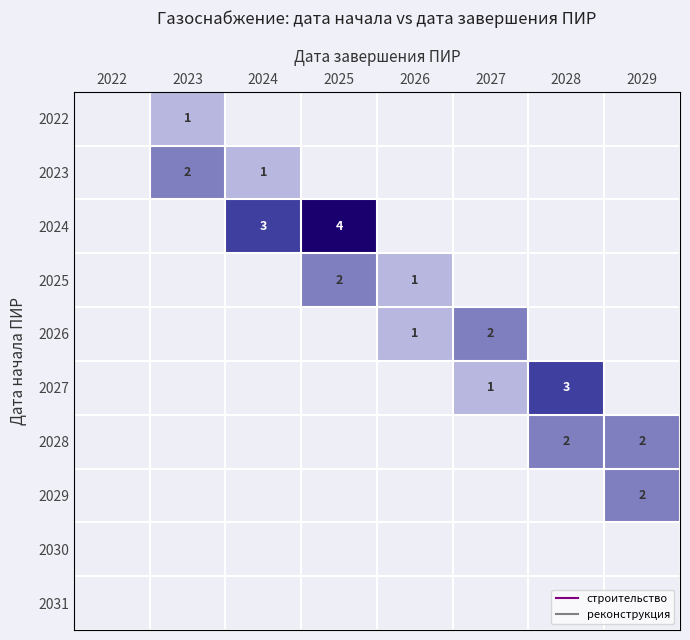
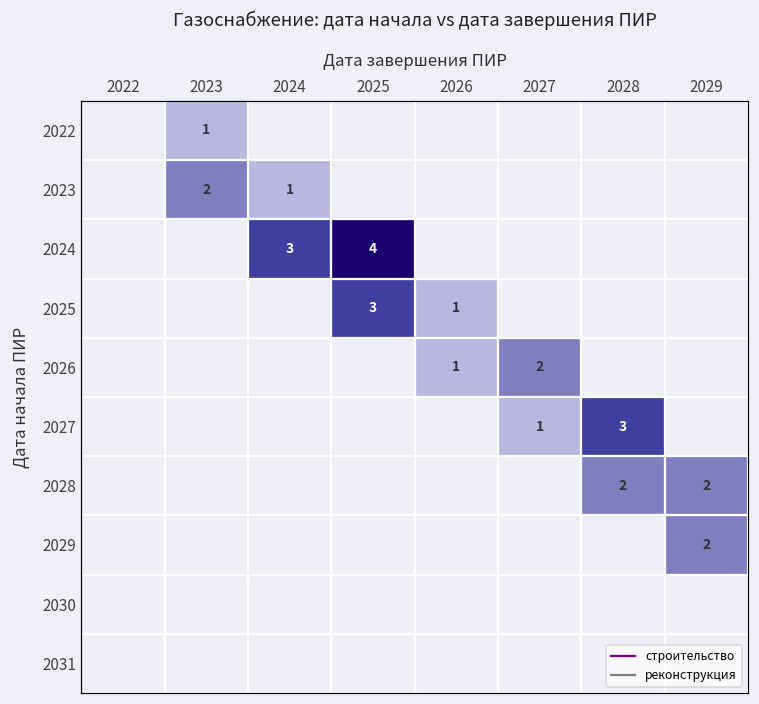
2025, 2025: 2 -> 3
